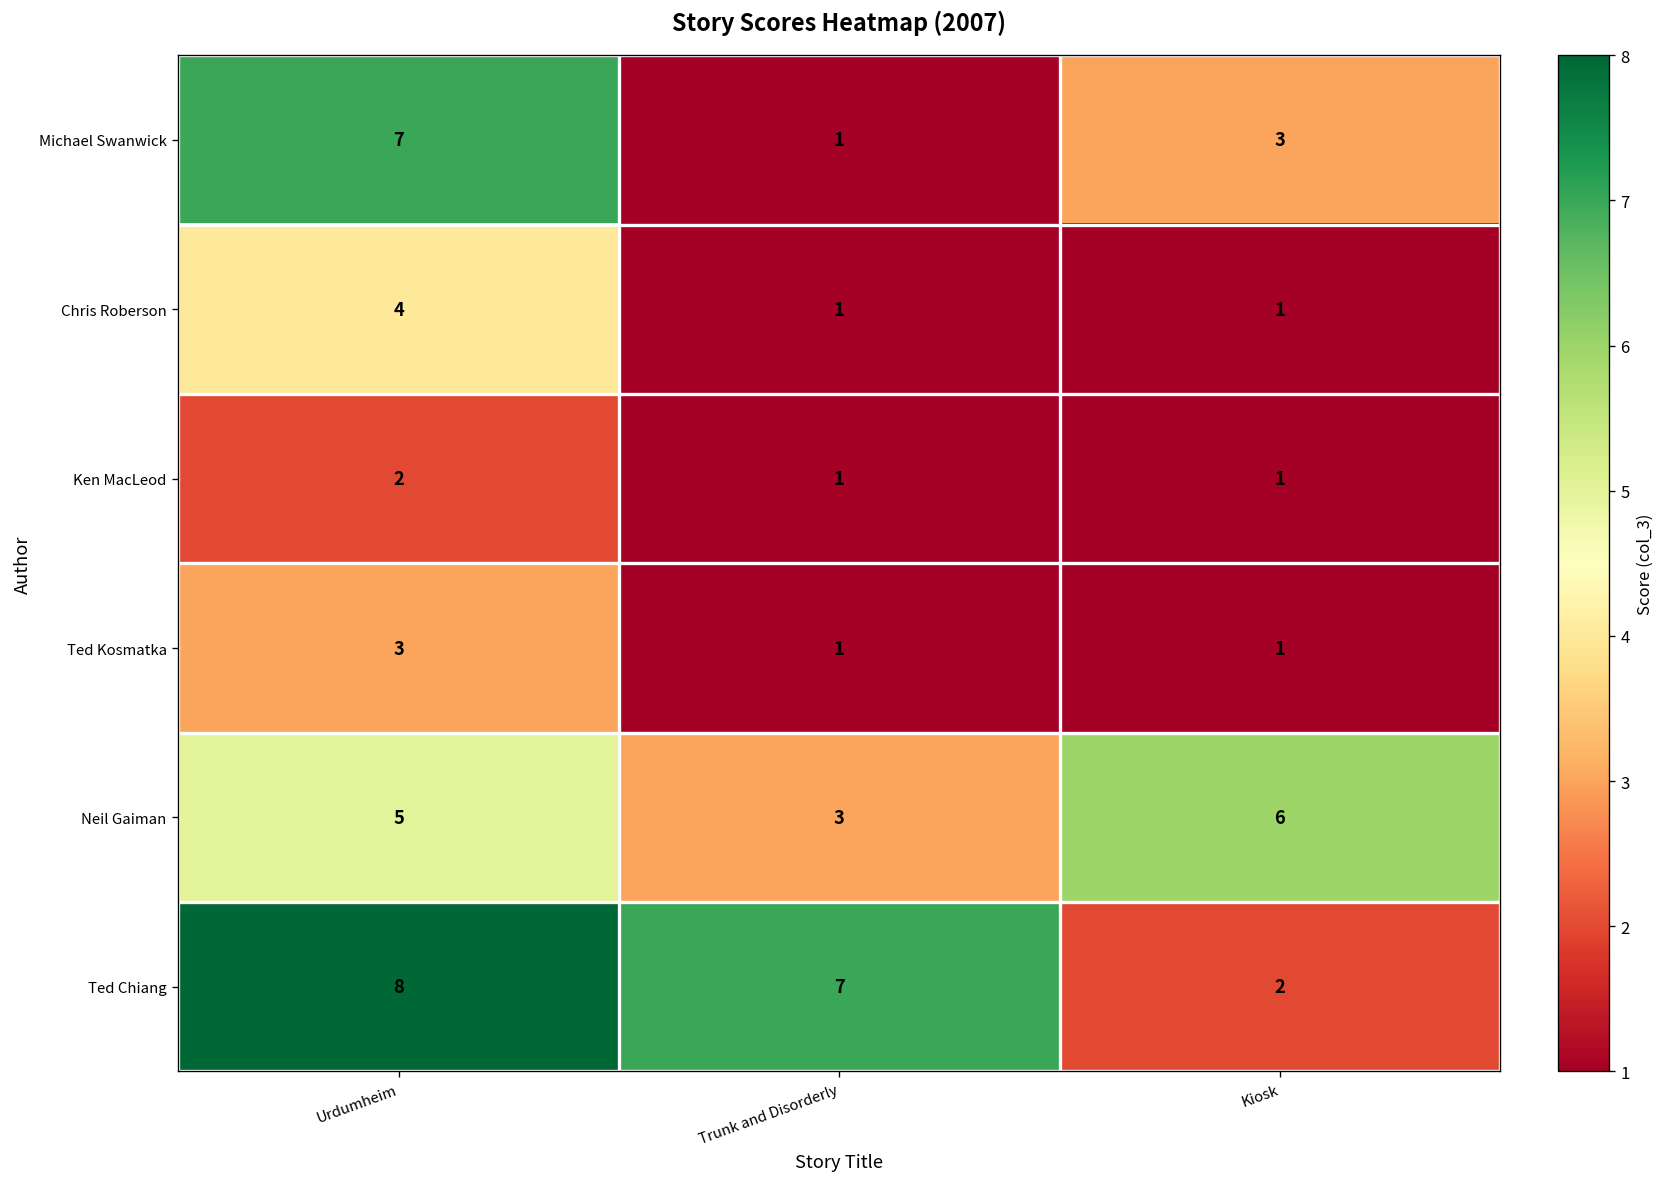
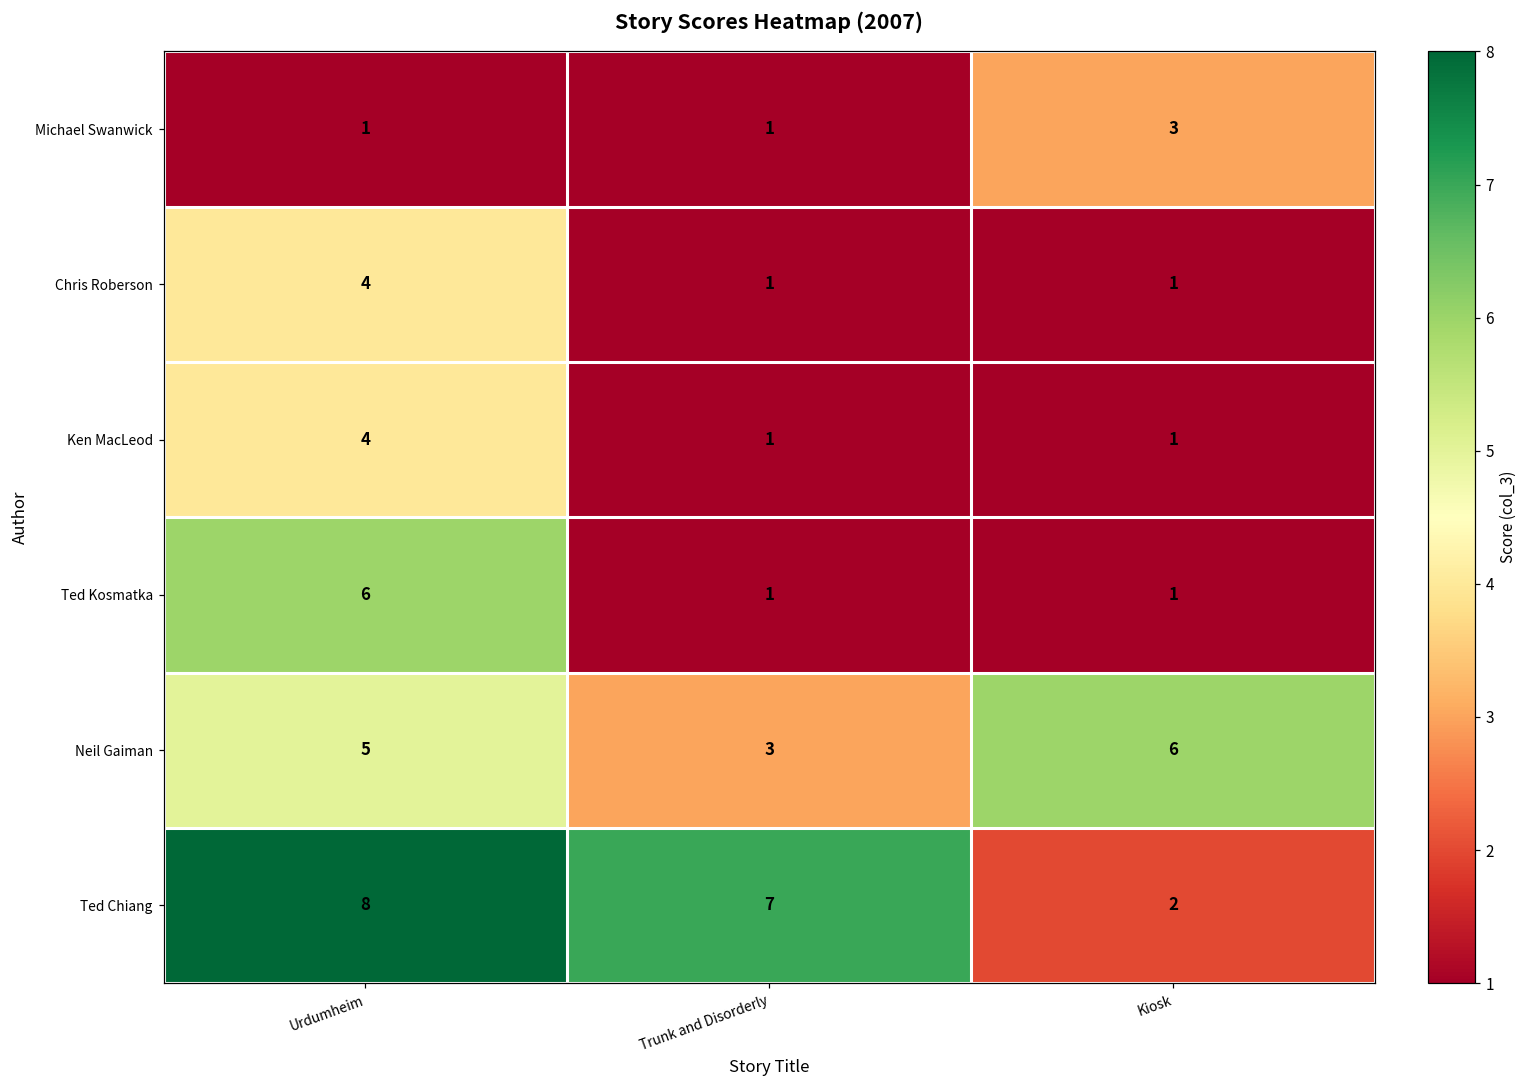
Michael Swanwick, Urdumheim: 7 -> 1
Ken MacLeod, Urdumheim: 2 -> 4
Ted Kosmatka, Urdumheim: 3 -> 6
